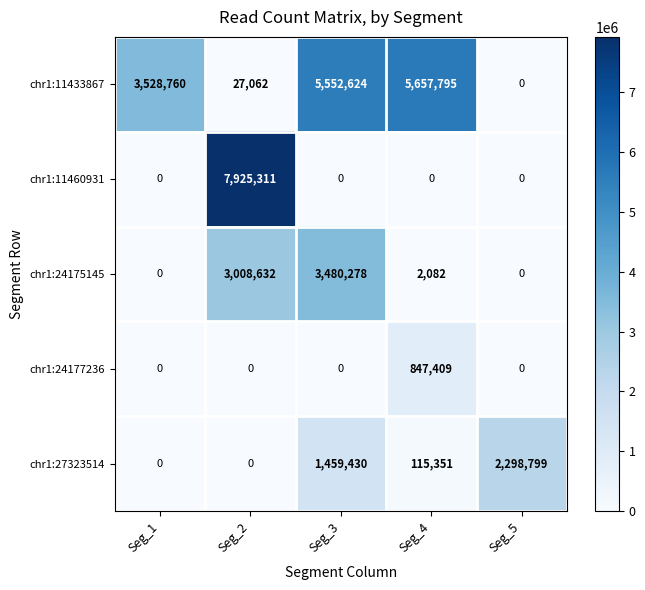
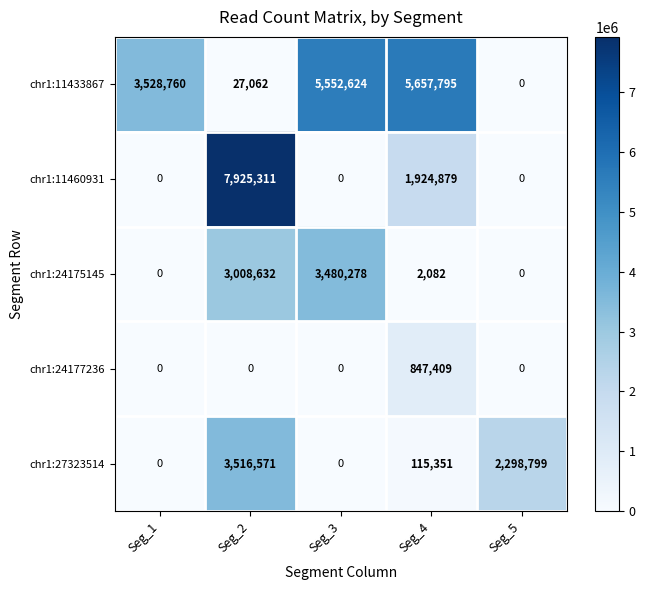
chr1:11460931, Seg_4: 0 -> 1,924,879
chr1:27323514, Seg_2: 0 -> 3,516,571
chr1:27323514, Seg_3: 1,459,430 -> 0
